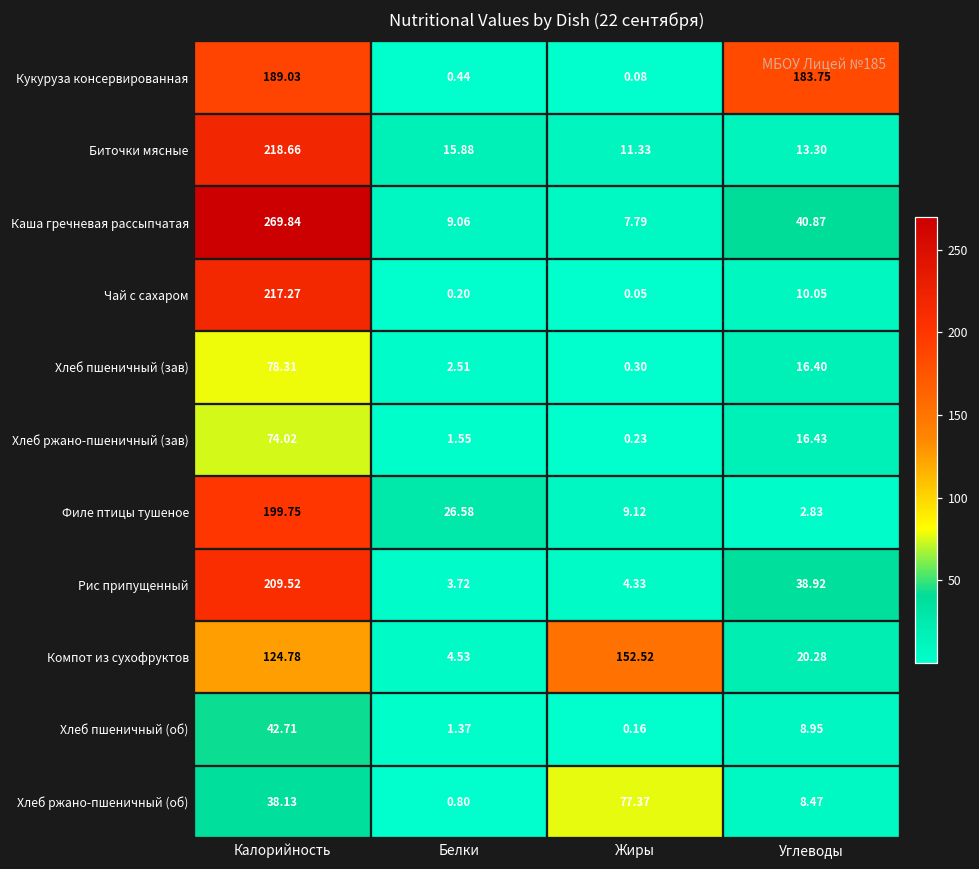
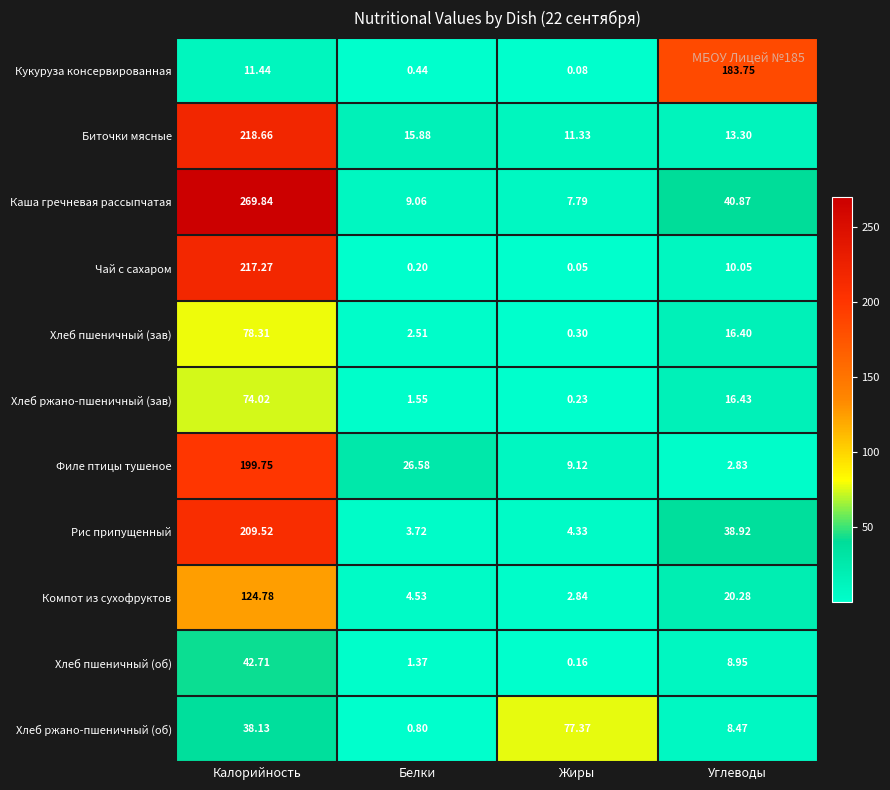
Кукуруза консервированная, Калорийность: 189.03 -> 11.44
Компот из сухофруктов, Жиры: 152.52 -> 2.84
